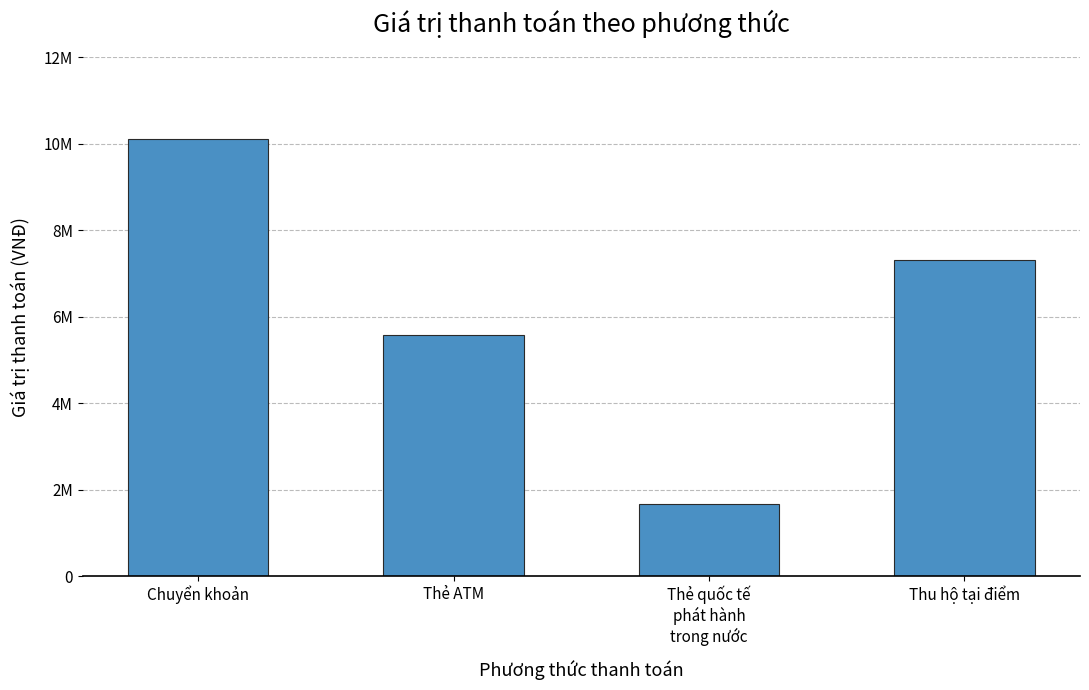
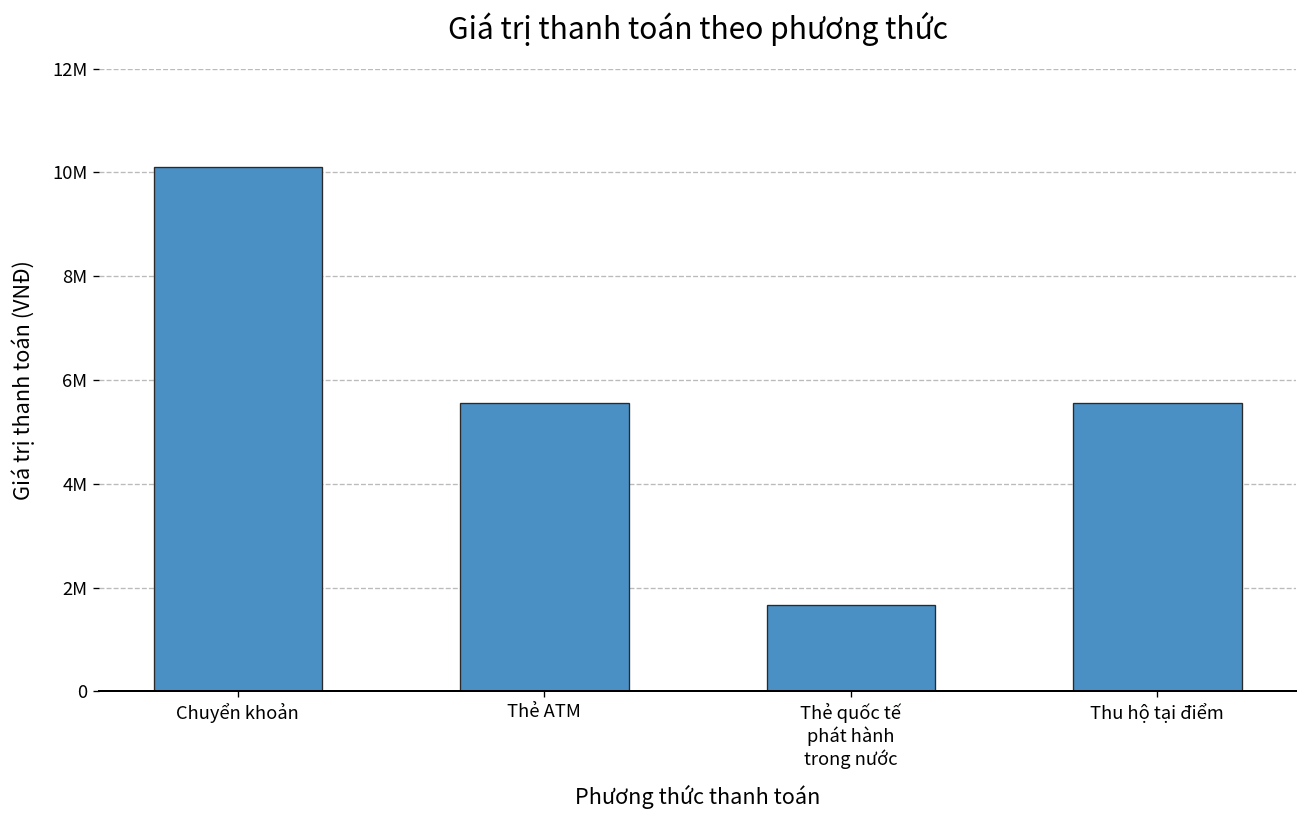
Thu hộ tại điểm: 7300000 -> 5600000
